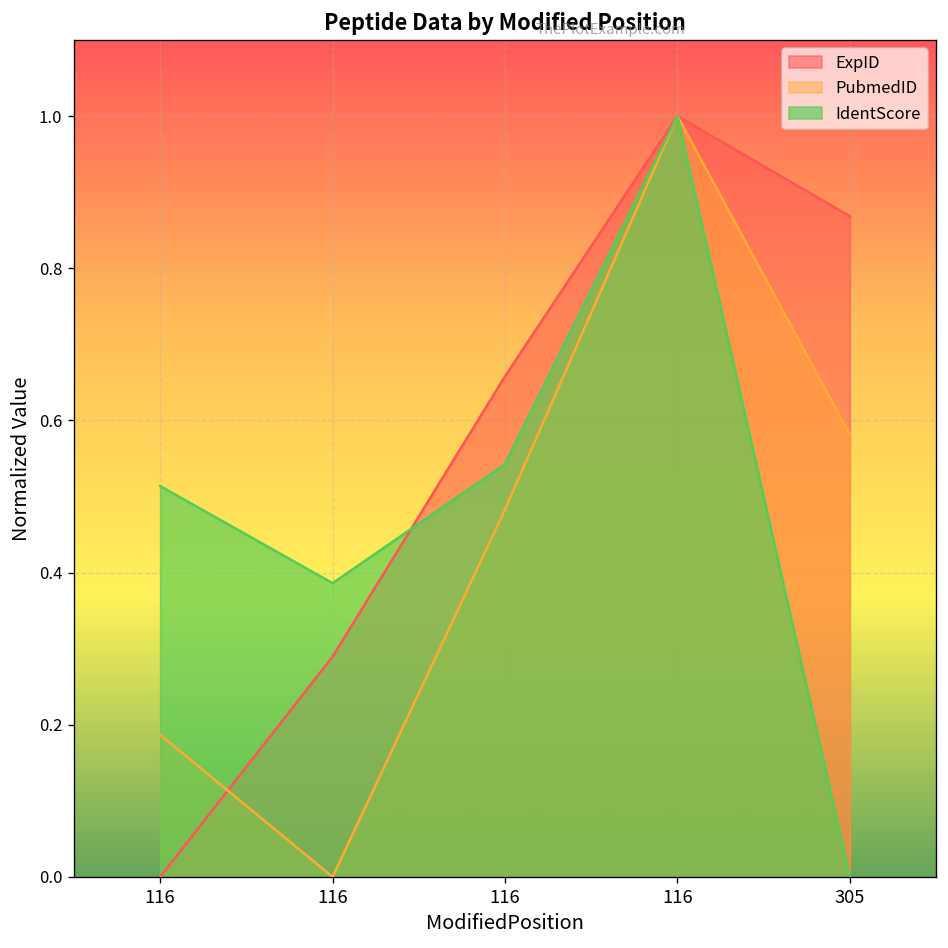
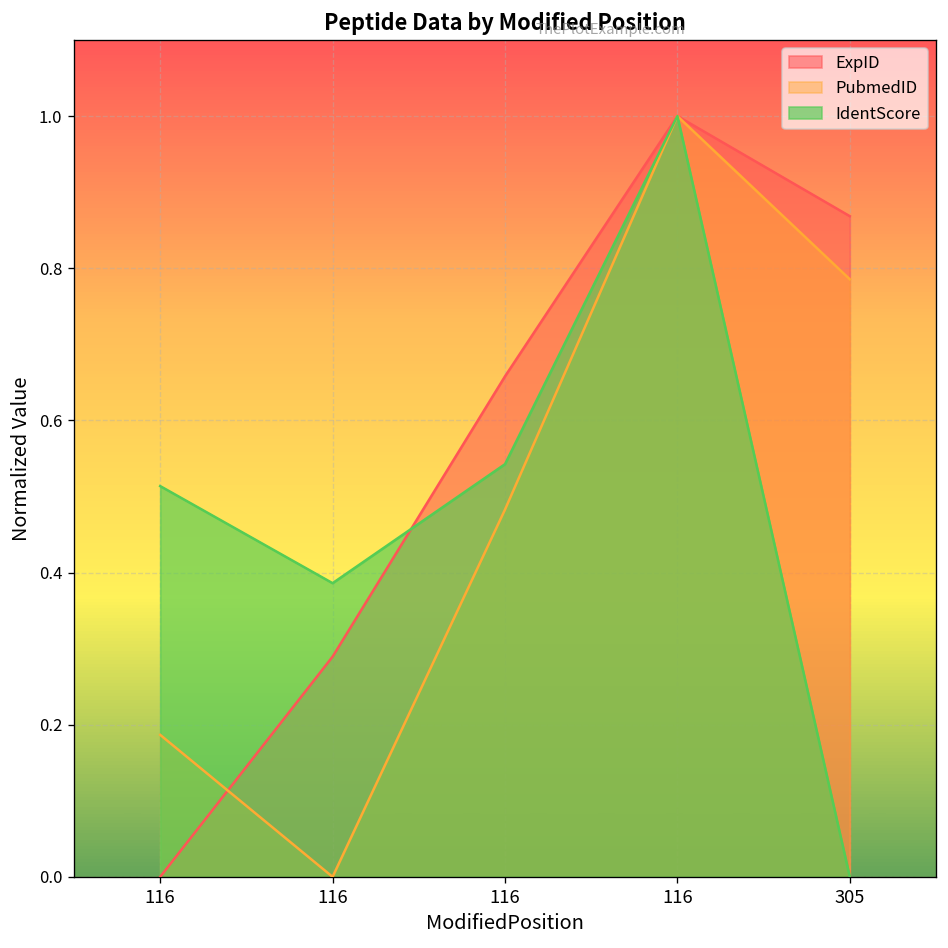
PubmedID, 305: 0.58 -> 0.79
